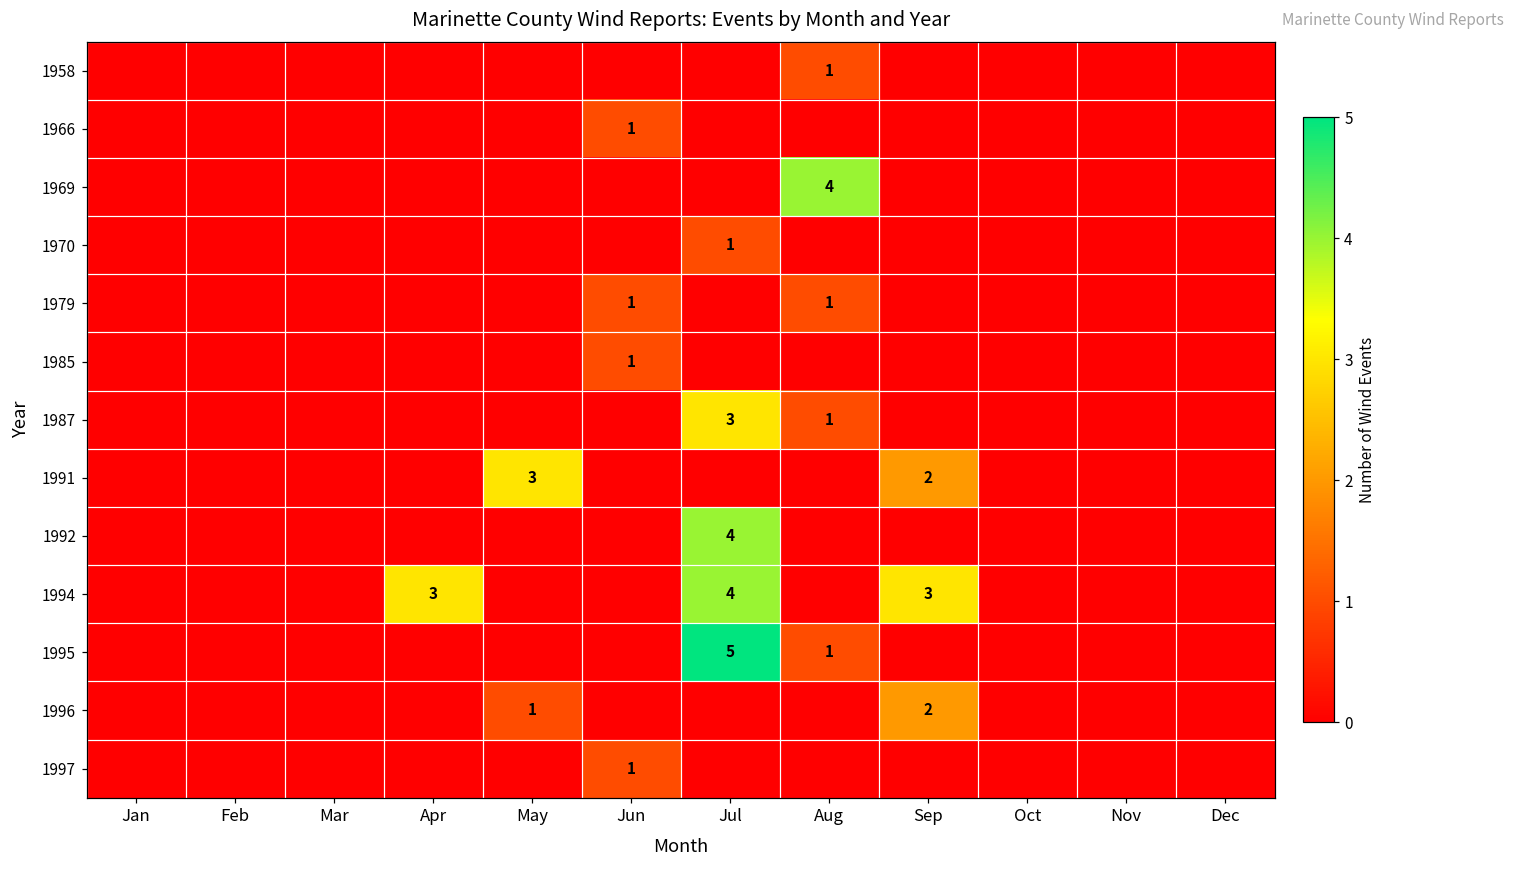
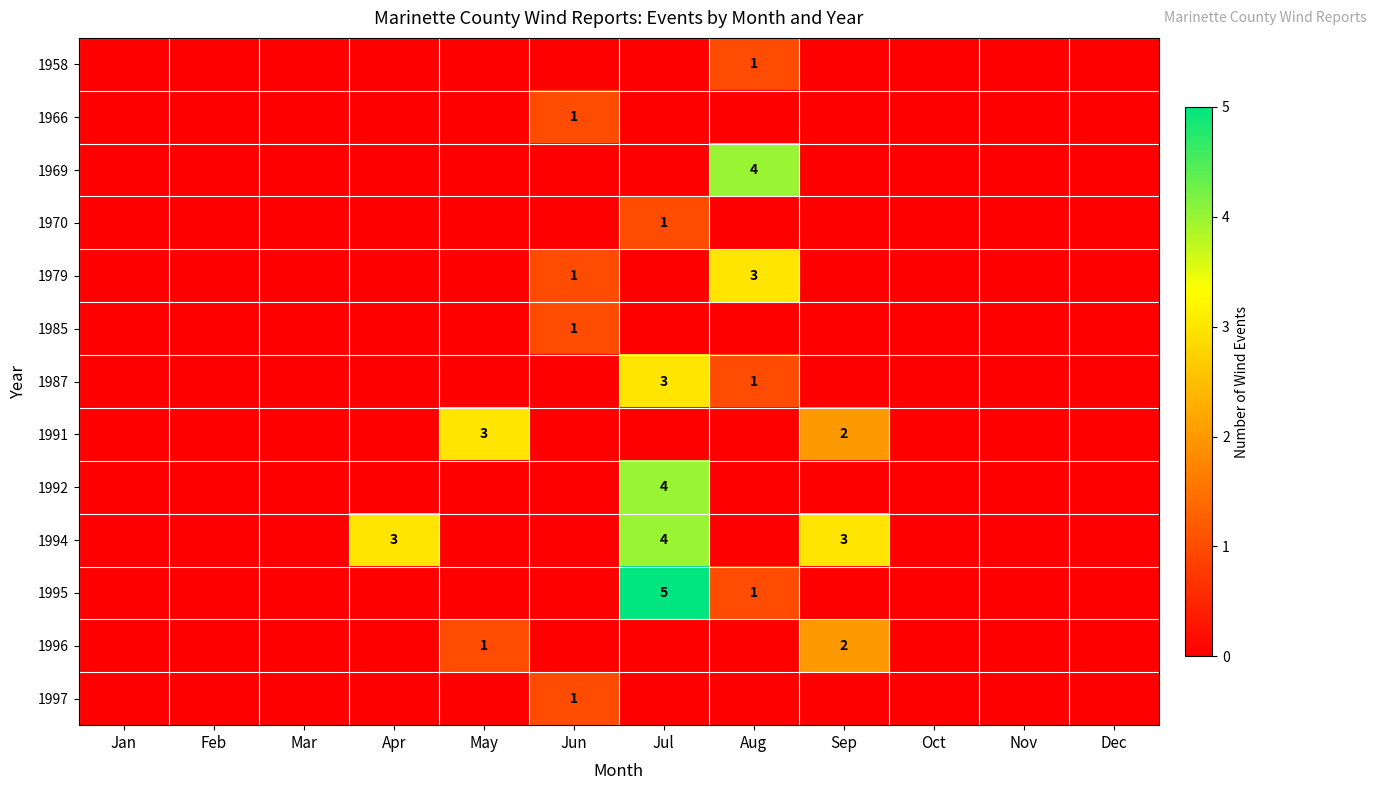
1979, Aug: 1 -> 3
